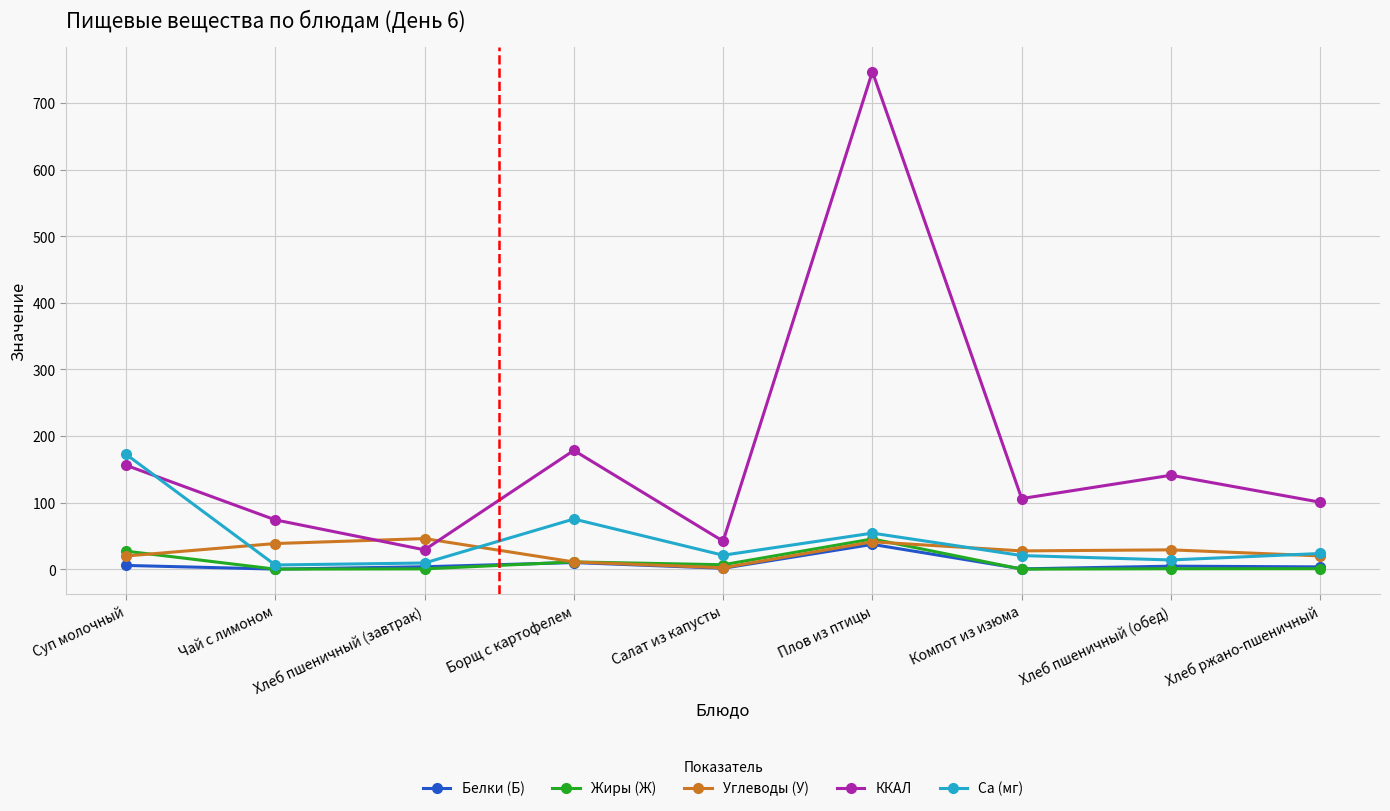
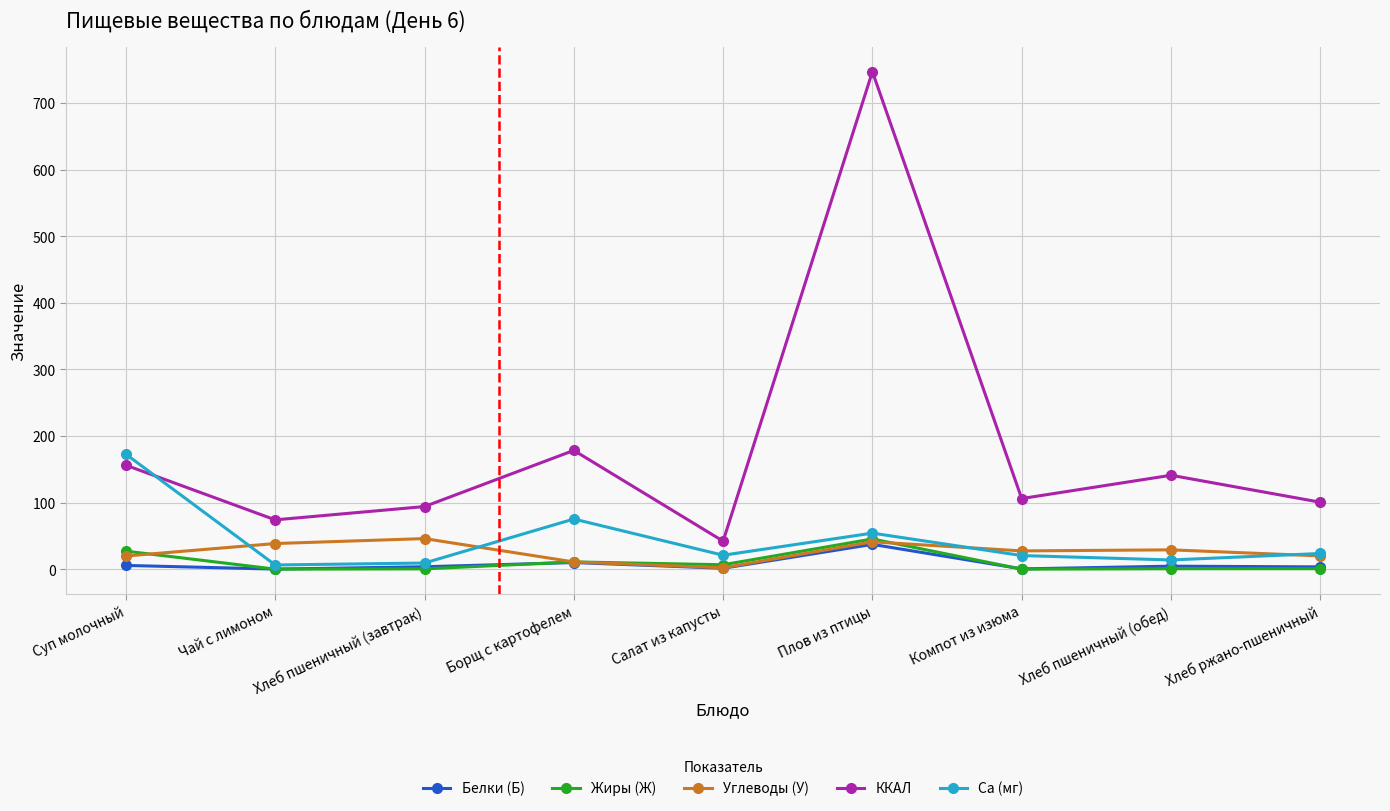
ККАЛ, Хлеб пшеничный (завтрак): 30 -> 90
